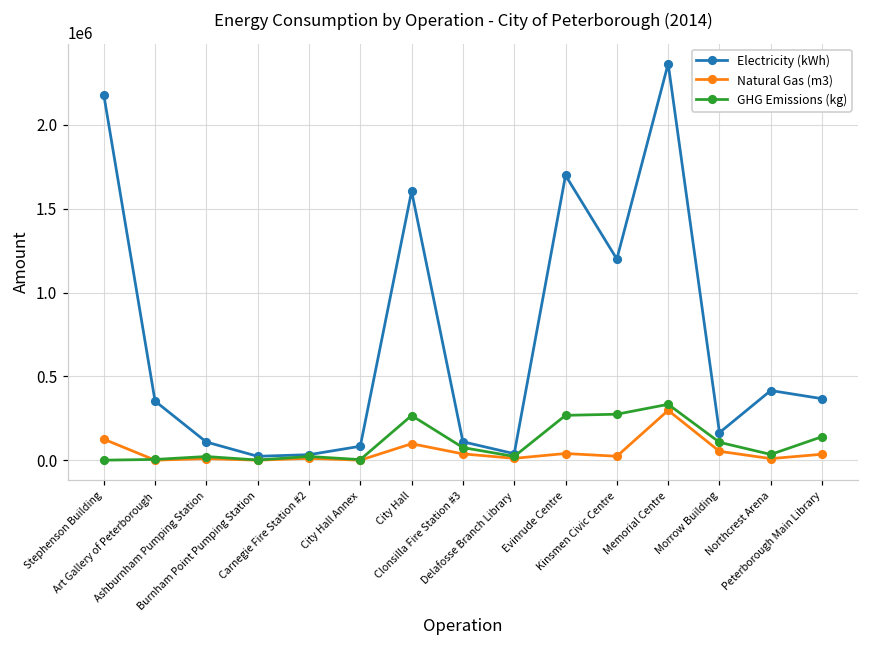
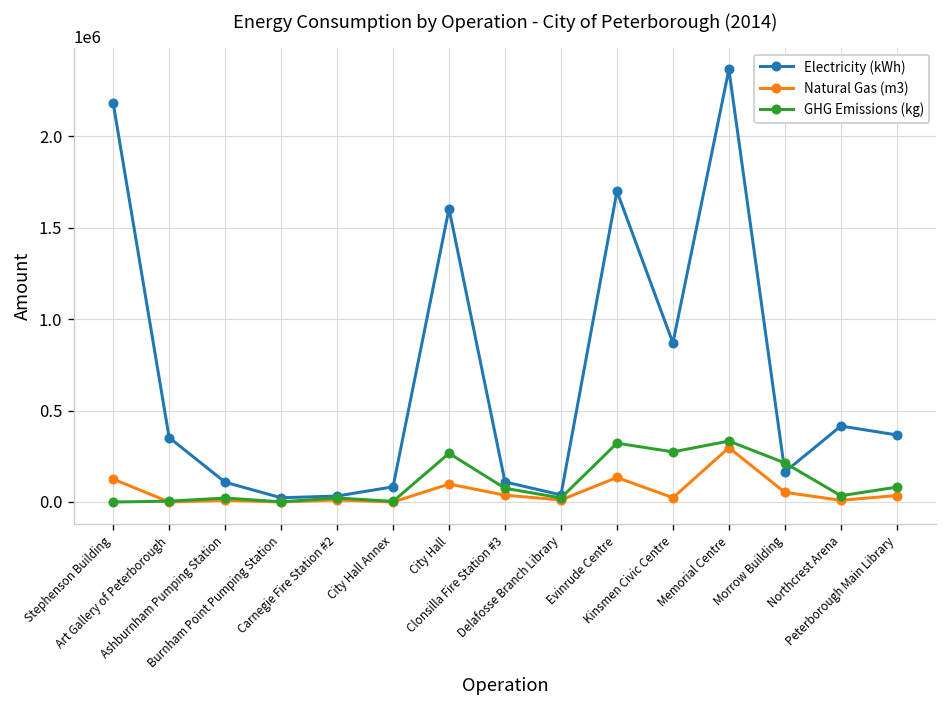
Natural Gas (m3), Evinrude Centre: 40000 -> 130000
GHG Emissions (kg), Evinrude Centre: 270000 -> 320000
Electricity (kWh), Kinsmen Civic Centre: 1200000 -> 870000
GHG Emissions (kg), Morrow Building: 110000 -> 210000
GHG Emissions (kg), Peterborough Main Library: 140000 -> 80000
